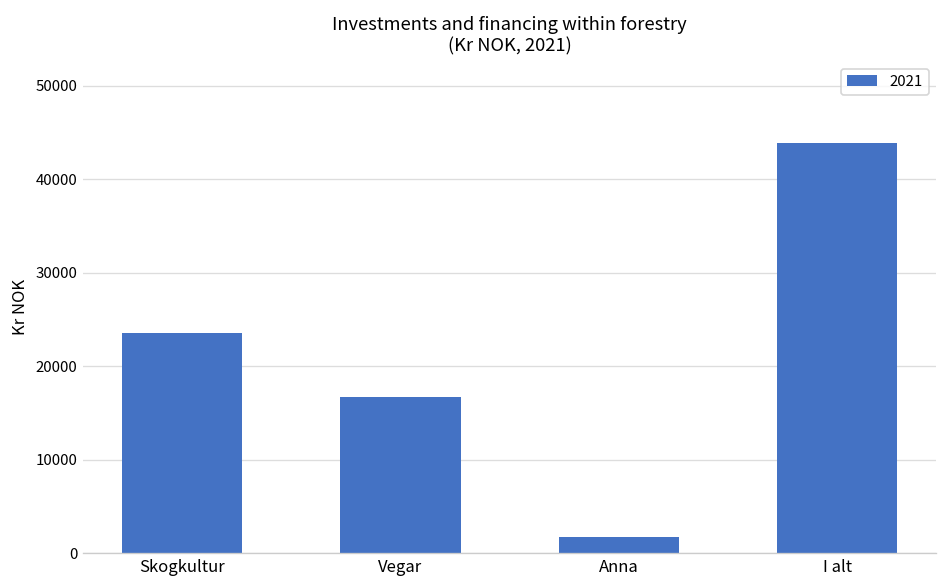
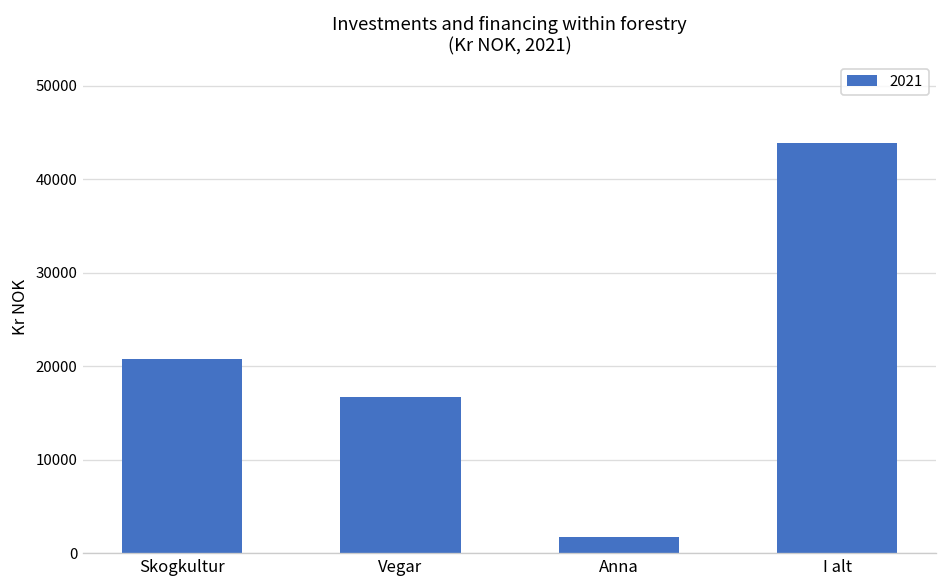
Skogkultur: 24000 -> 21000
